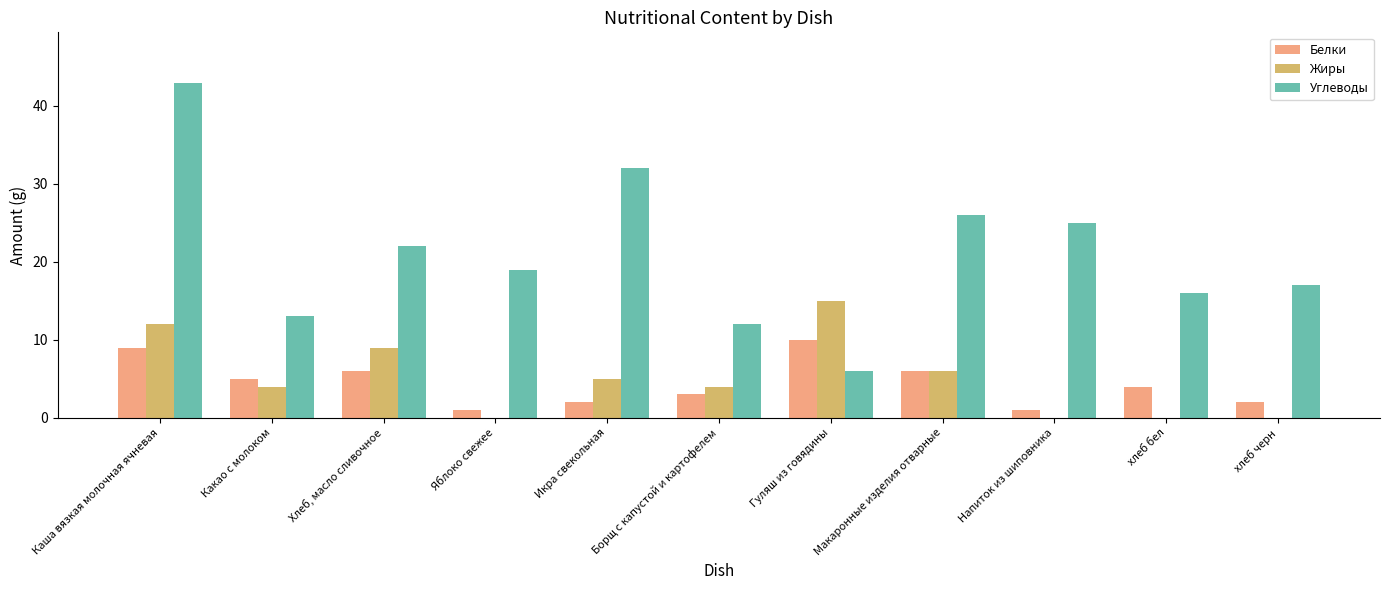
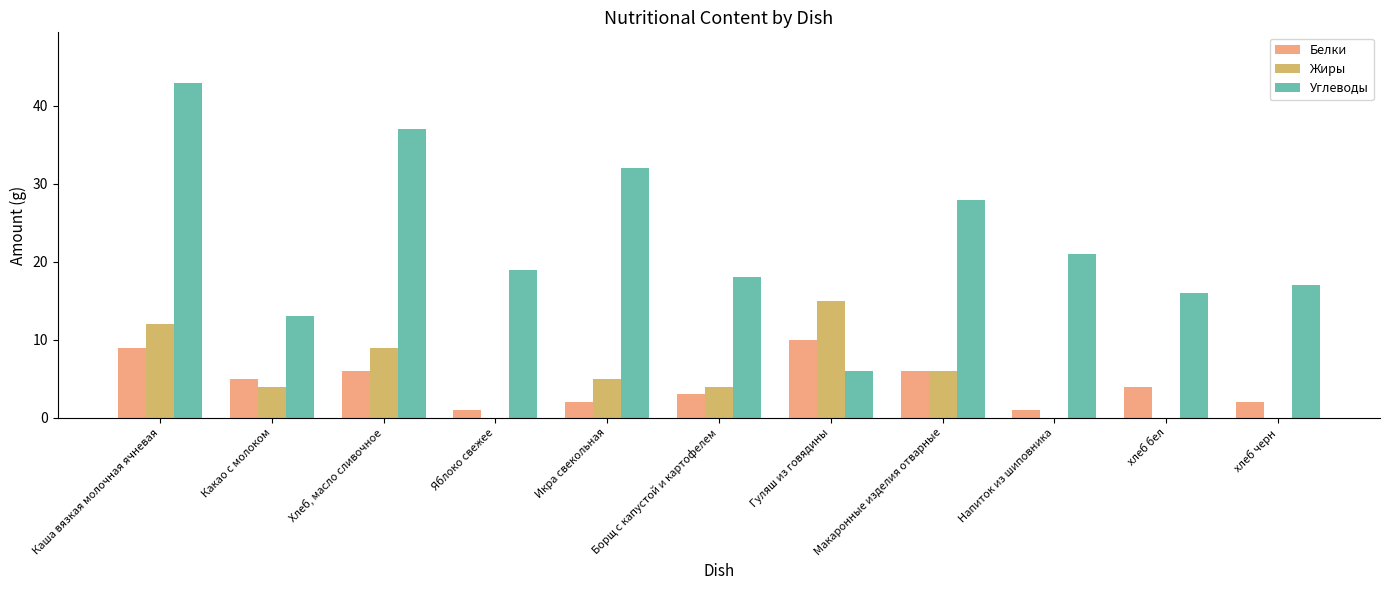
Углеводы, Хлеб, масло сливочное: 22 -> 37
Углеводы, Борщ с капустой и картофелем: 12 -> 18
Углеводы, Макаронные изделия отварные: 26 -> 28
Углеводы, Напиток из шиповника: 25 -> 21
